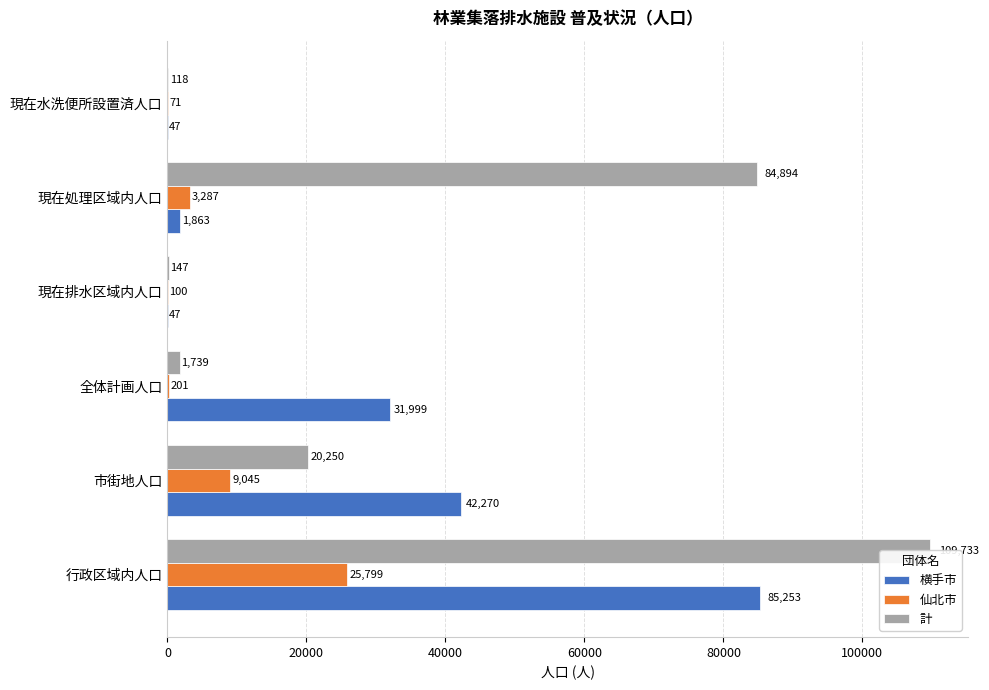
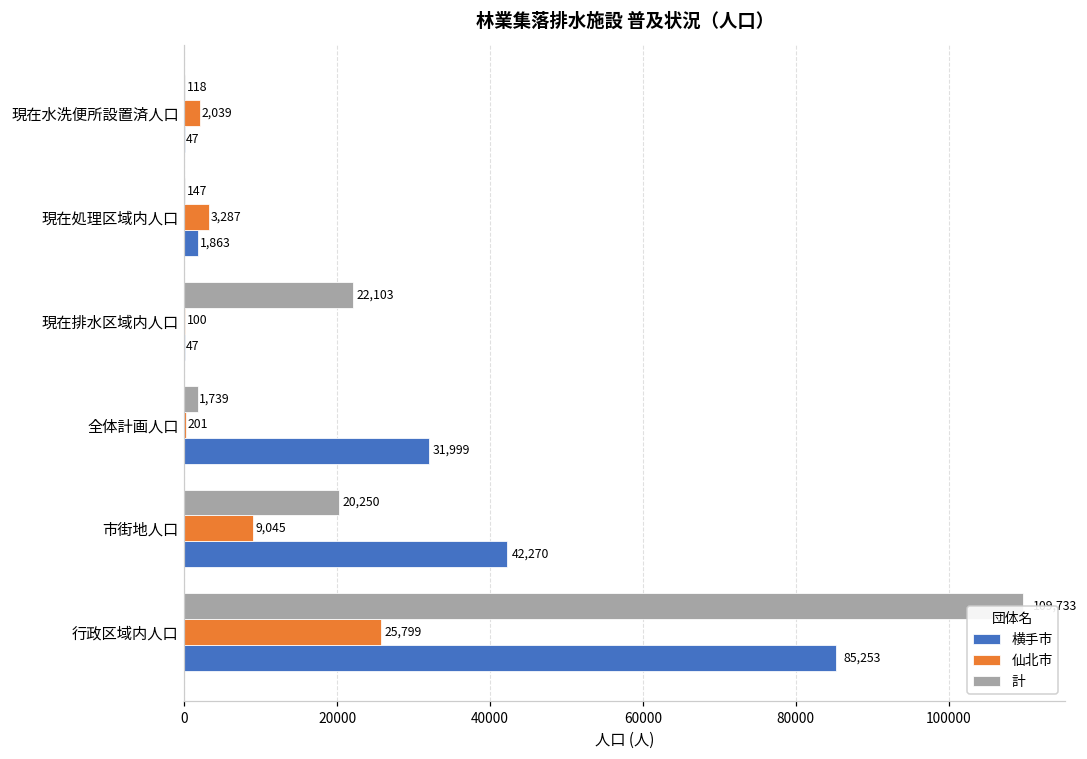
仙北市, 現在水洗便所設置済人口: 71 -> 2,039
計, 現在処理区域内人口: 84,894 -> 147
計, 現在排水区域内人口: 147 -> 22,103
